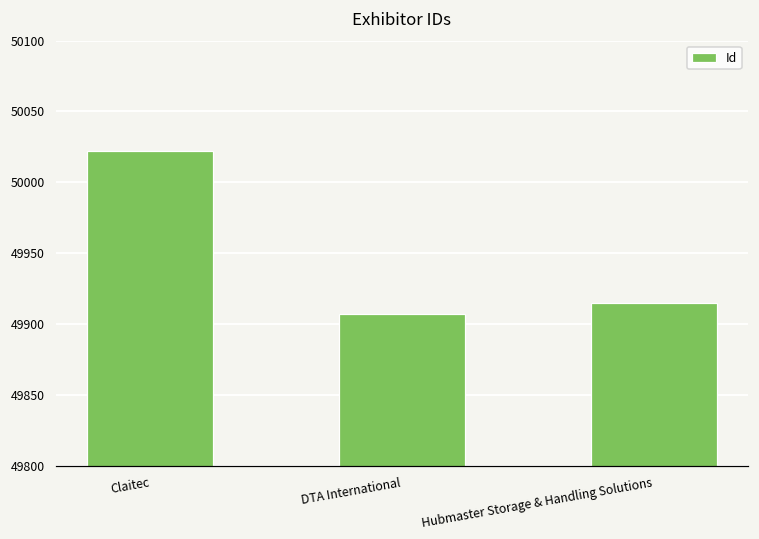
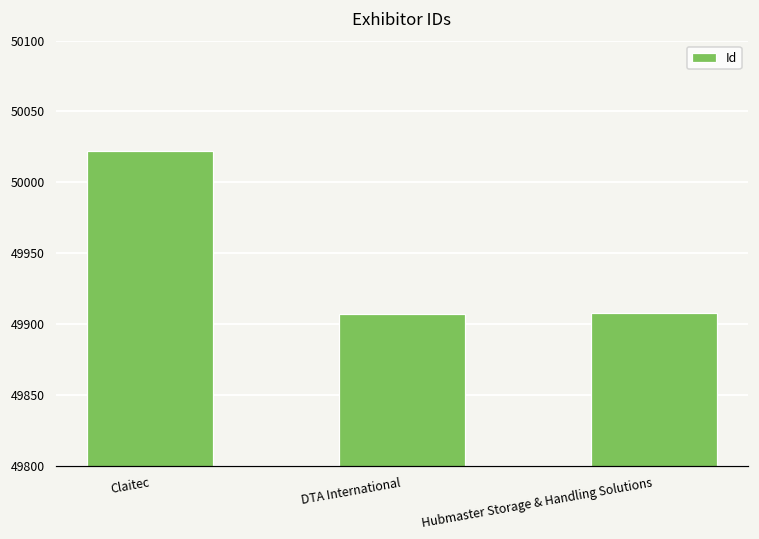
Hubmaster Storage & Handling Solutions: 49915 -> 49908
